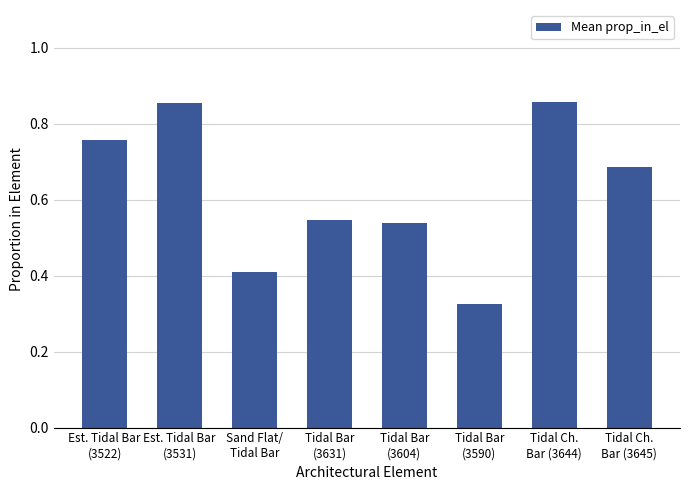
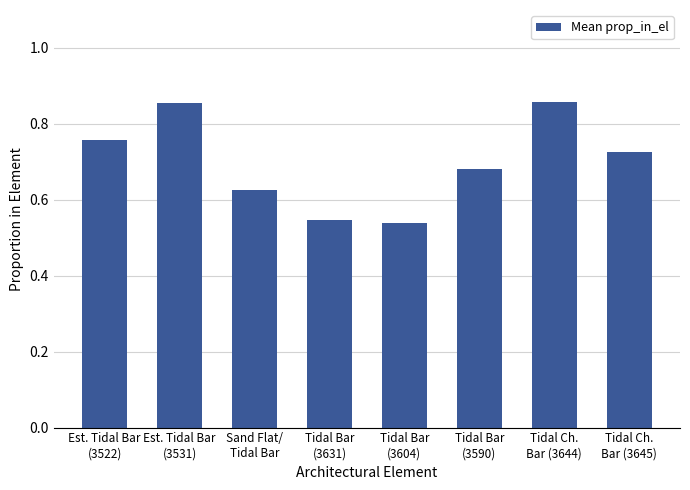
Sand Flat/ Tidal Bar: 0.41 -> 0.63
Tidal Bar (3590): 0.33 -> 0.68
Tidal Ch. Bar (3645): 0.69 -> 0.73
